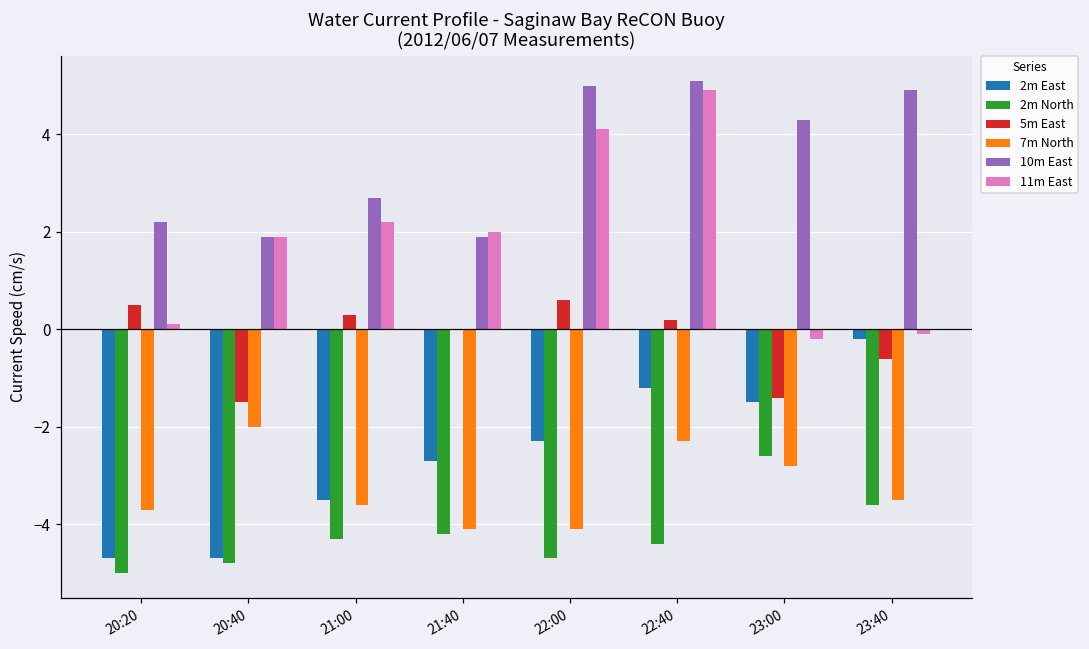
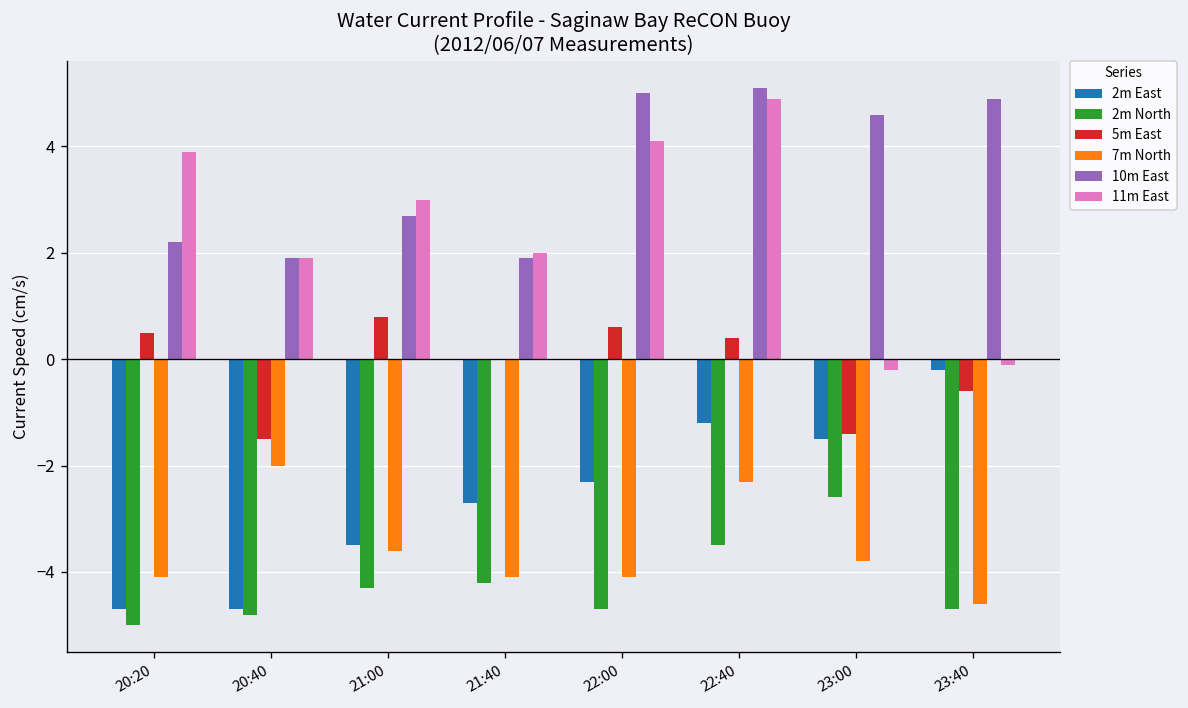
7m North, 20:20: -3.7 -> -4.1
11m East, 20:20: 0.1 -> 3.9
5m East, 21:00: 0.3 -> 0.8
11m East, 21:00: 2.2 -> 3.0
2m North, 22:40: -4.4 -> -3.5
5m East, 22:40: 0.2 -> 0.4
7m North, 23:00: -2.8 -> -3.8
10m East, 23:00: 4.3 -> 4.6
2m North, 23:40: -3.6 -> -4.7
7m North, 23:40: -3.5 -> -4.6
